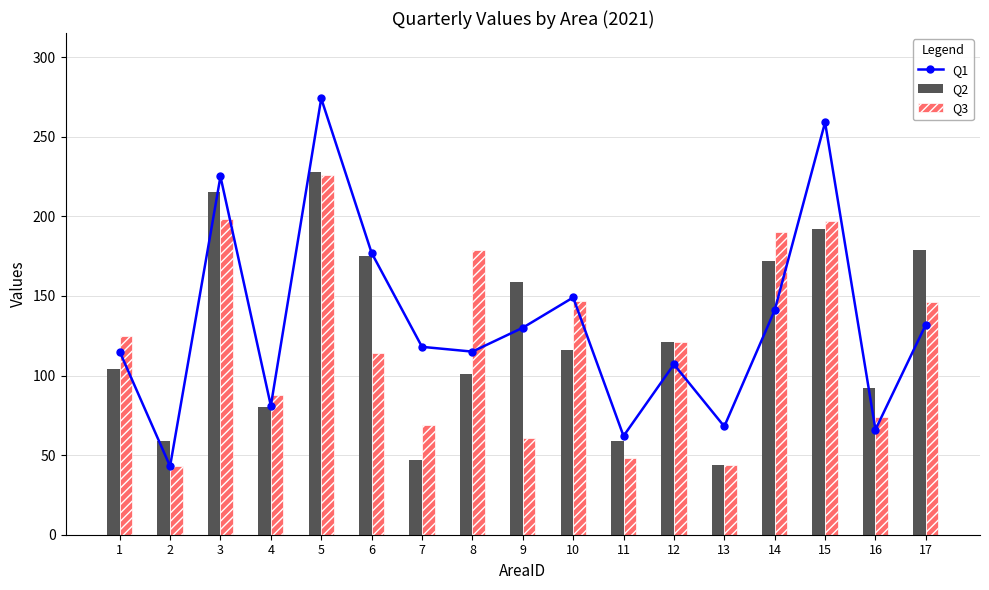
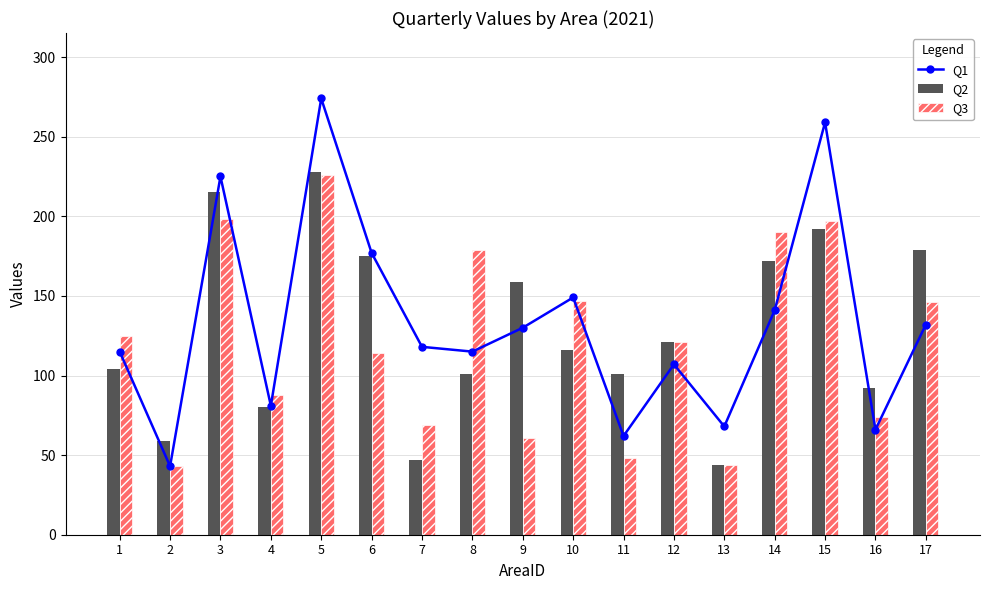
Q2, 11: 59 -> 101
